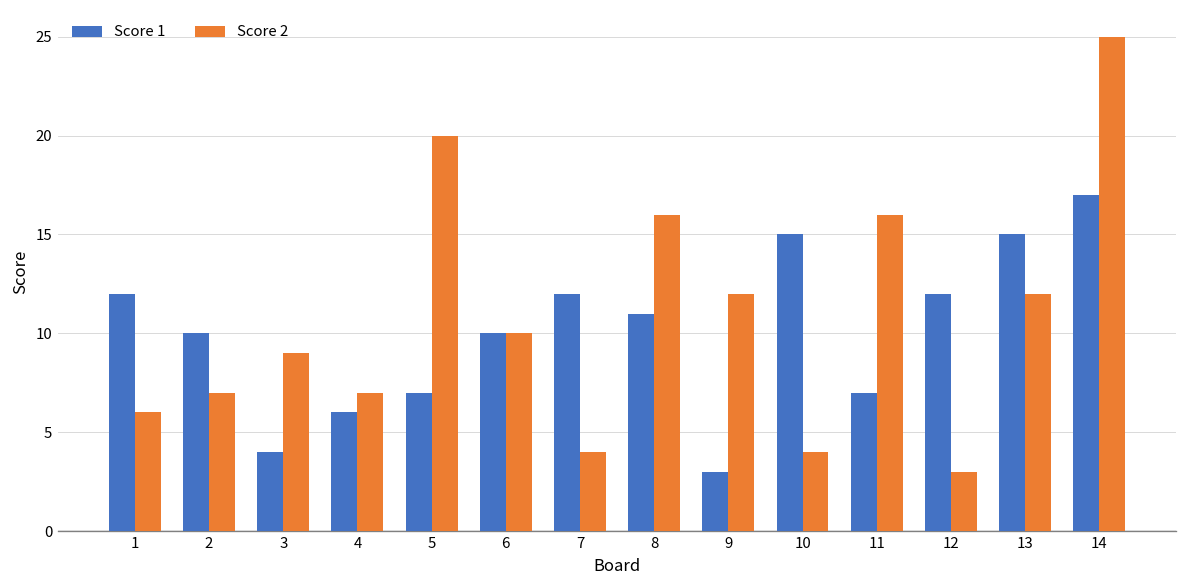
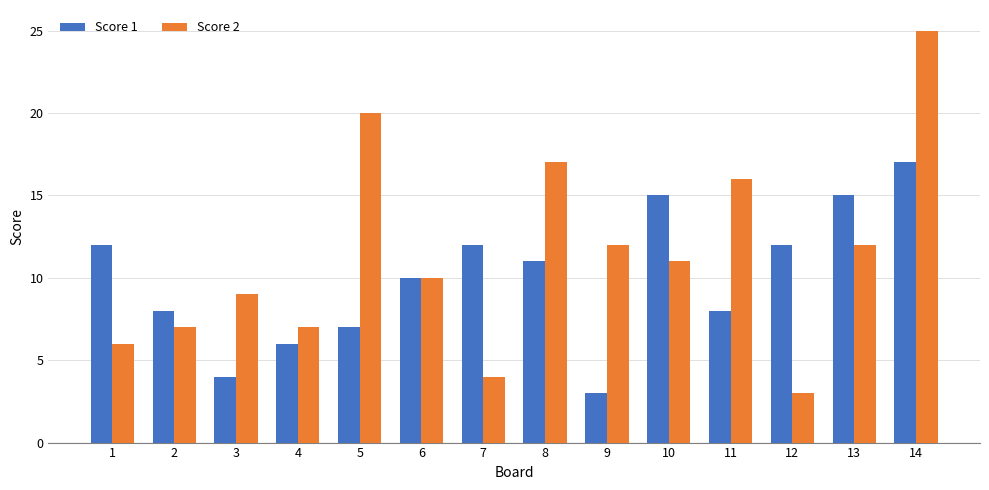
Score 1, 2: 10 -> 8
Score 2, 8: 16 -> 17
Score 2, 10: 4 -> 11
Score 1, 11: 7 -> 8
